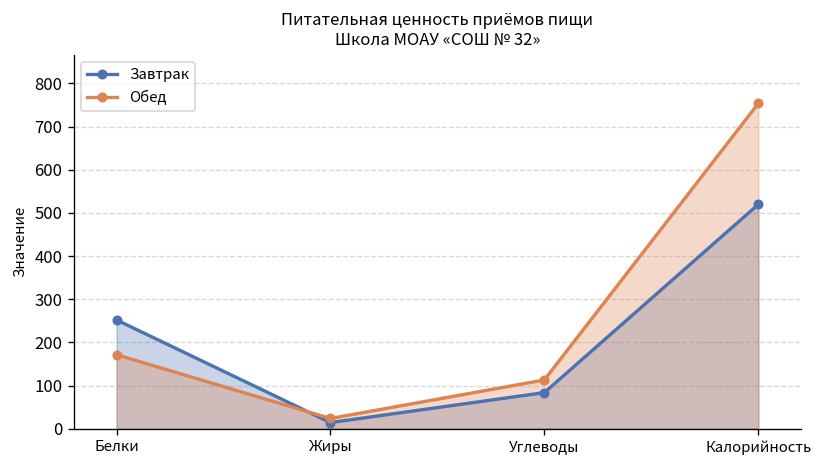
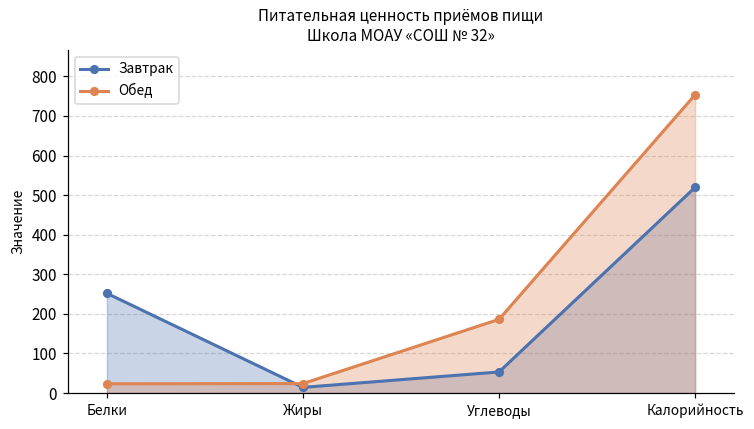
Обед, Белки: 170 -> 20
Завтрак, Углеводы: 80 -> 50
Обед, Углеводы: 110 -> 190
